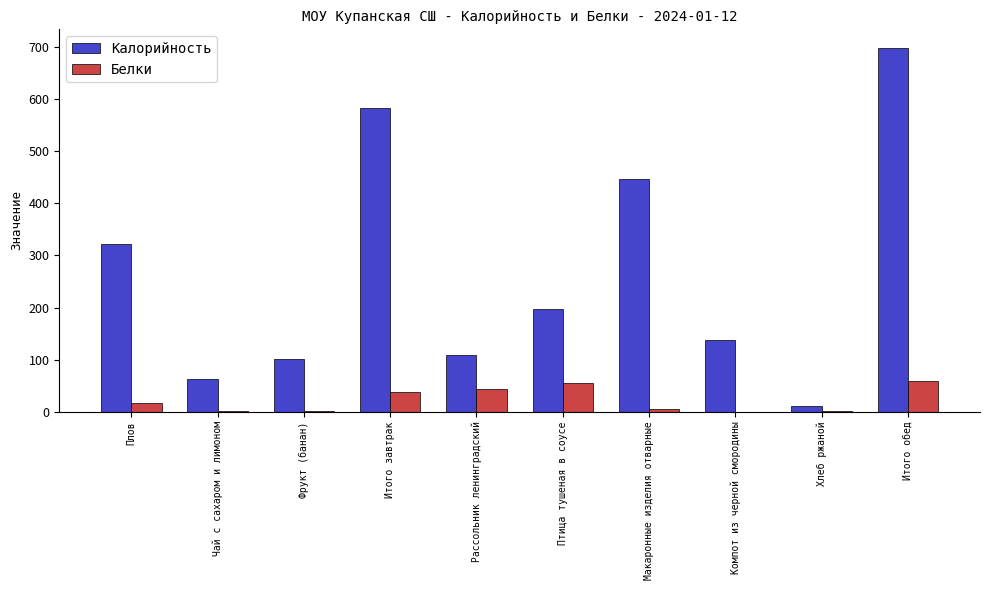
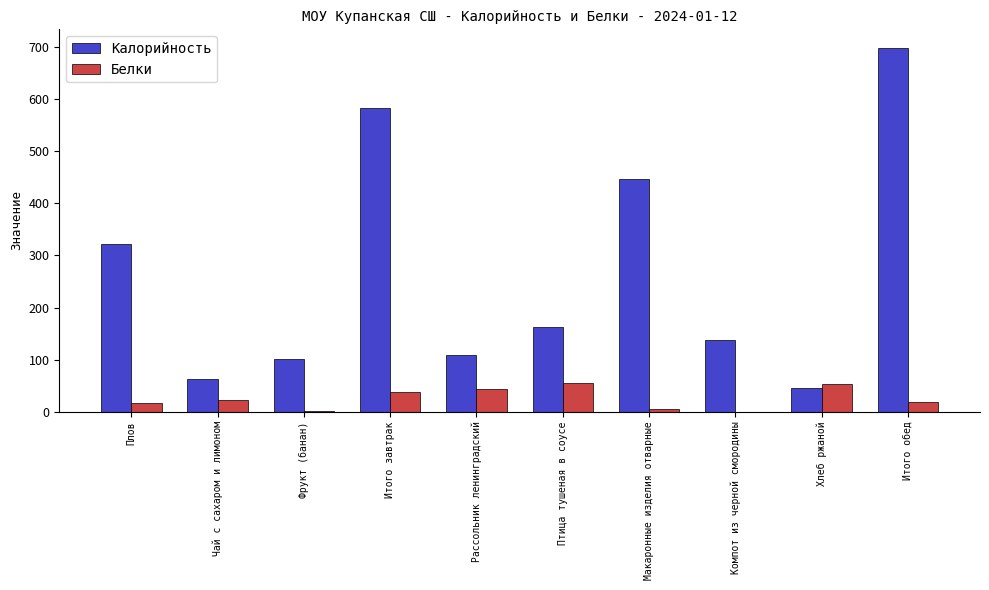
Белки, Чай с сахаром и лимоном: 0 -> 20
Калорийность, Птица тушеная в соусе: 200 -> 160
Калорийность, Хлеб ржаной: 10 -> 50
Белки, Хлеб ржаной: 0 -> 50
Белки, Итого обед: 60 -> 20
